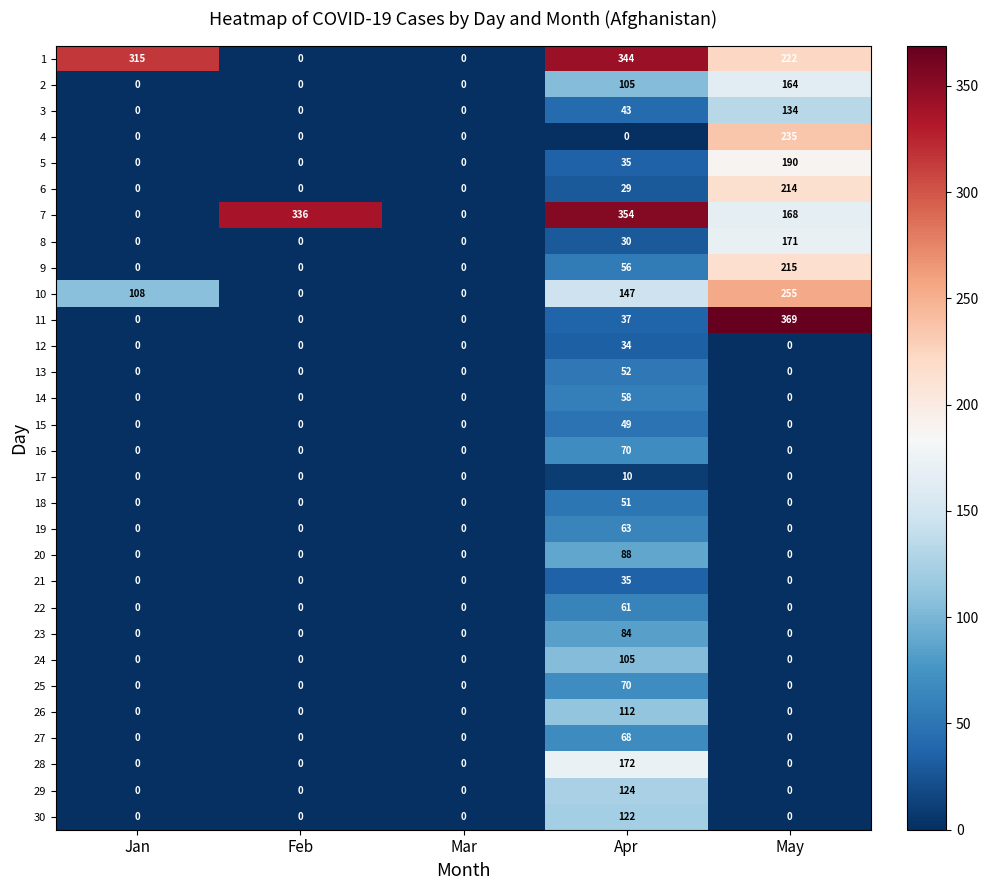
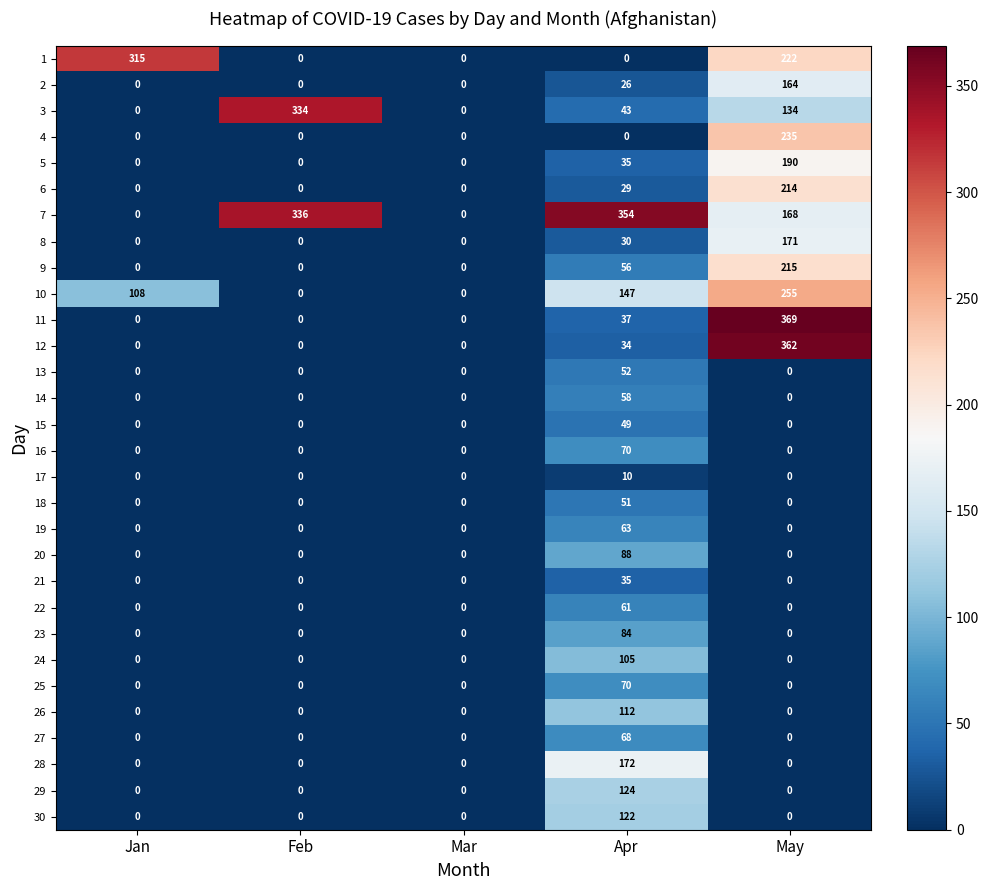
1, Apr: 344 -> 0
2, Apr: 105 -> 26
3, Feb: 0 -> 334
12, May: 0 -> 362
